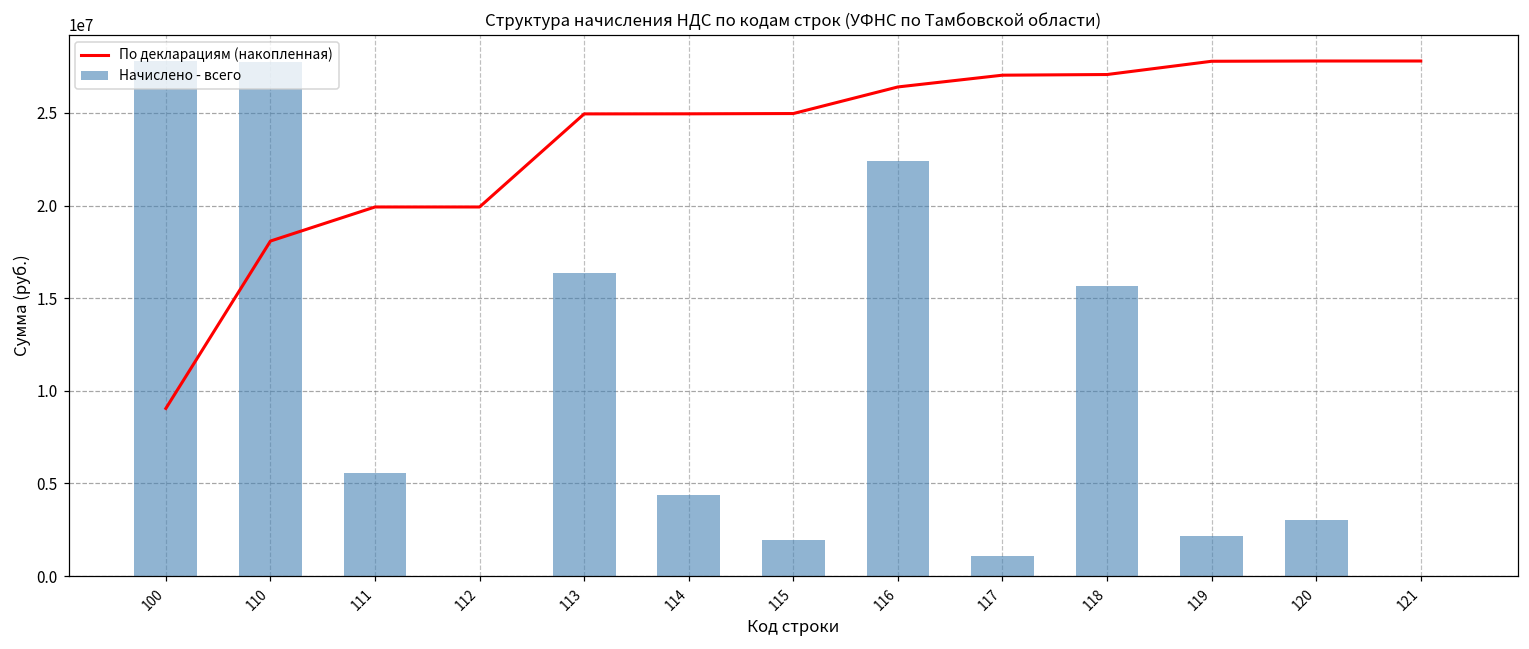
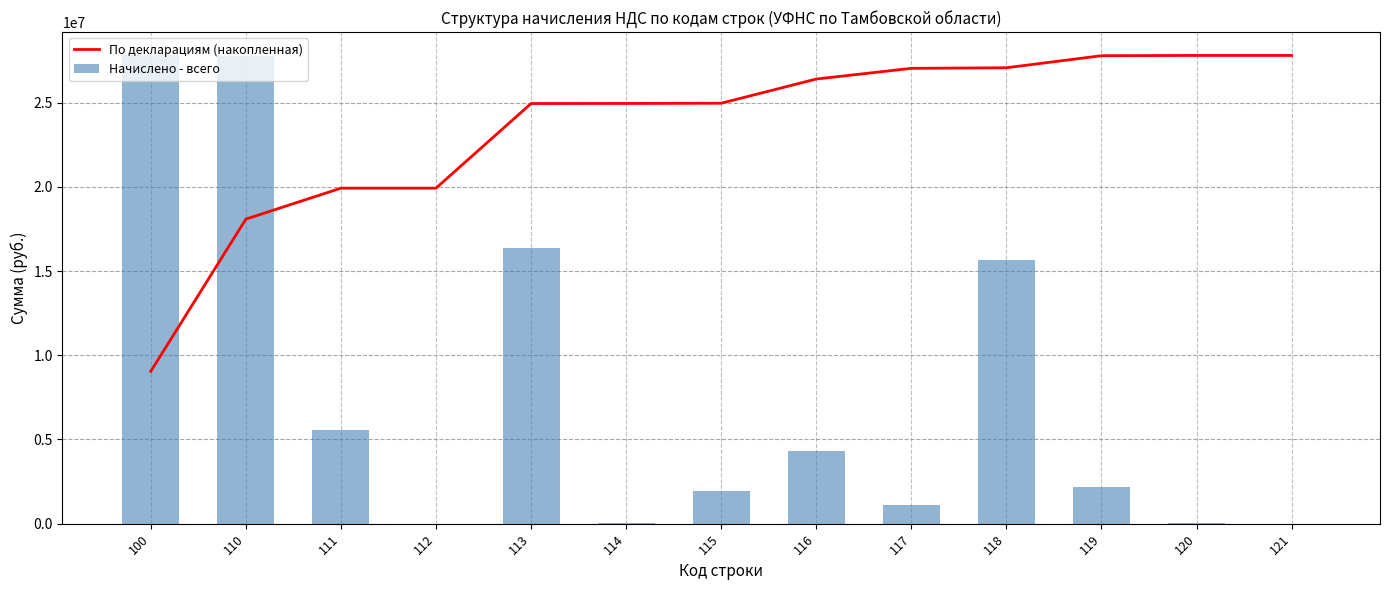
Начислено - всего, 114: 4400000 -> 0
Начислено - всего, 116: 22400000 -> 4300000
Начислено - всего, 120: 3100000 -> 0
